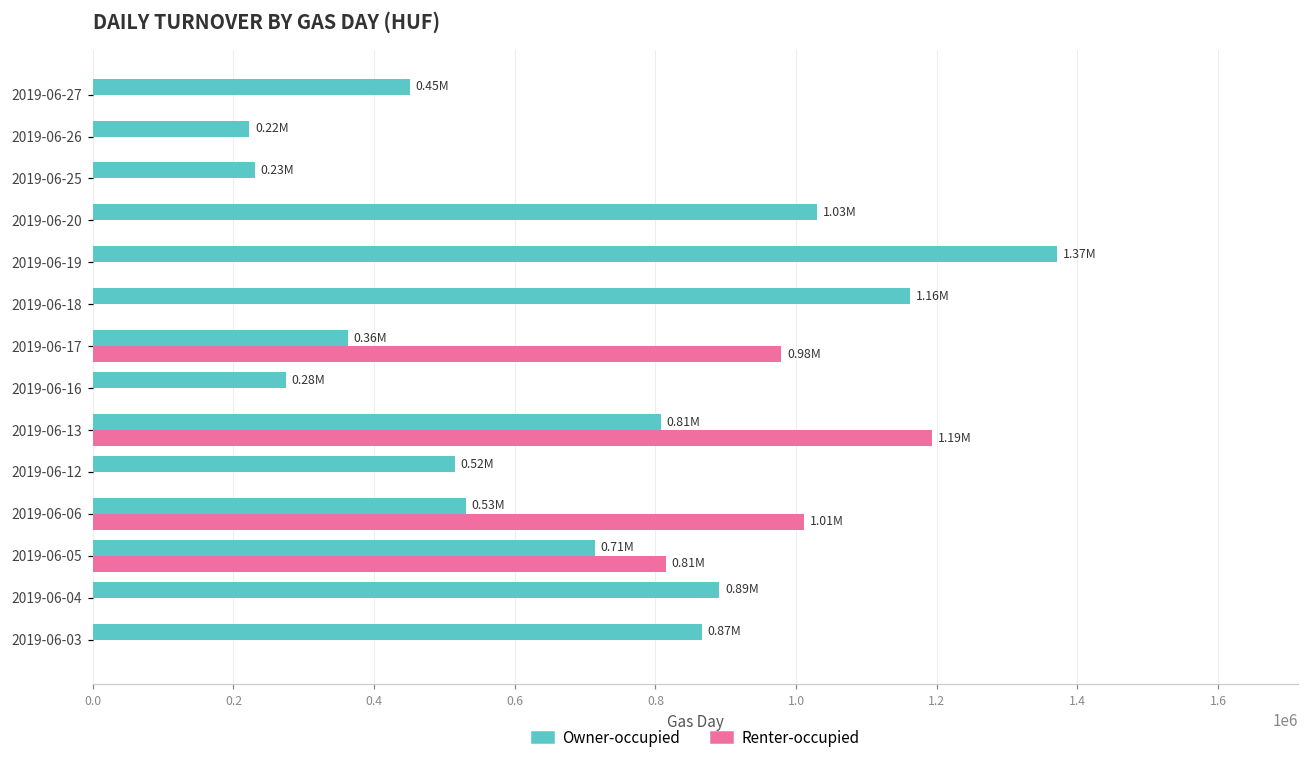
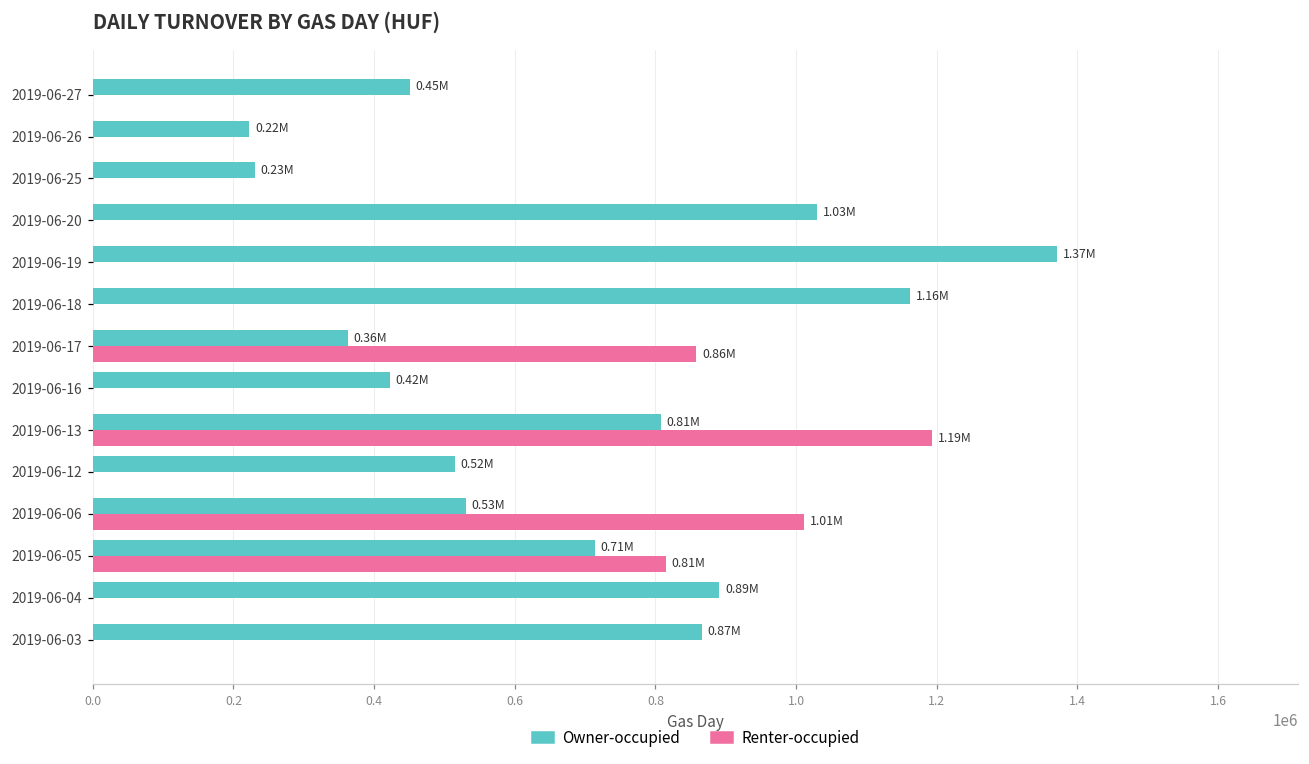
Renter-occupied, 2019-06-17: 0.98M -> 0.86M
Owner-occupied, 2019-06-16: 0.28M -> 0.42M
